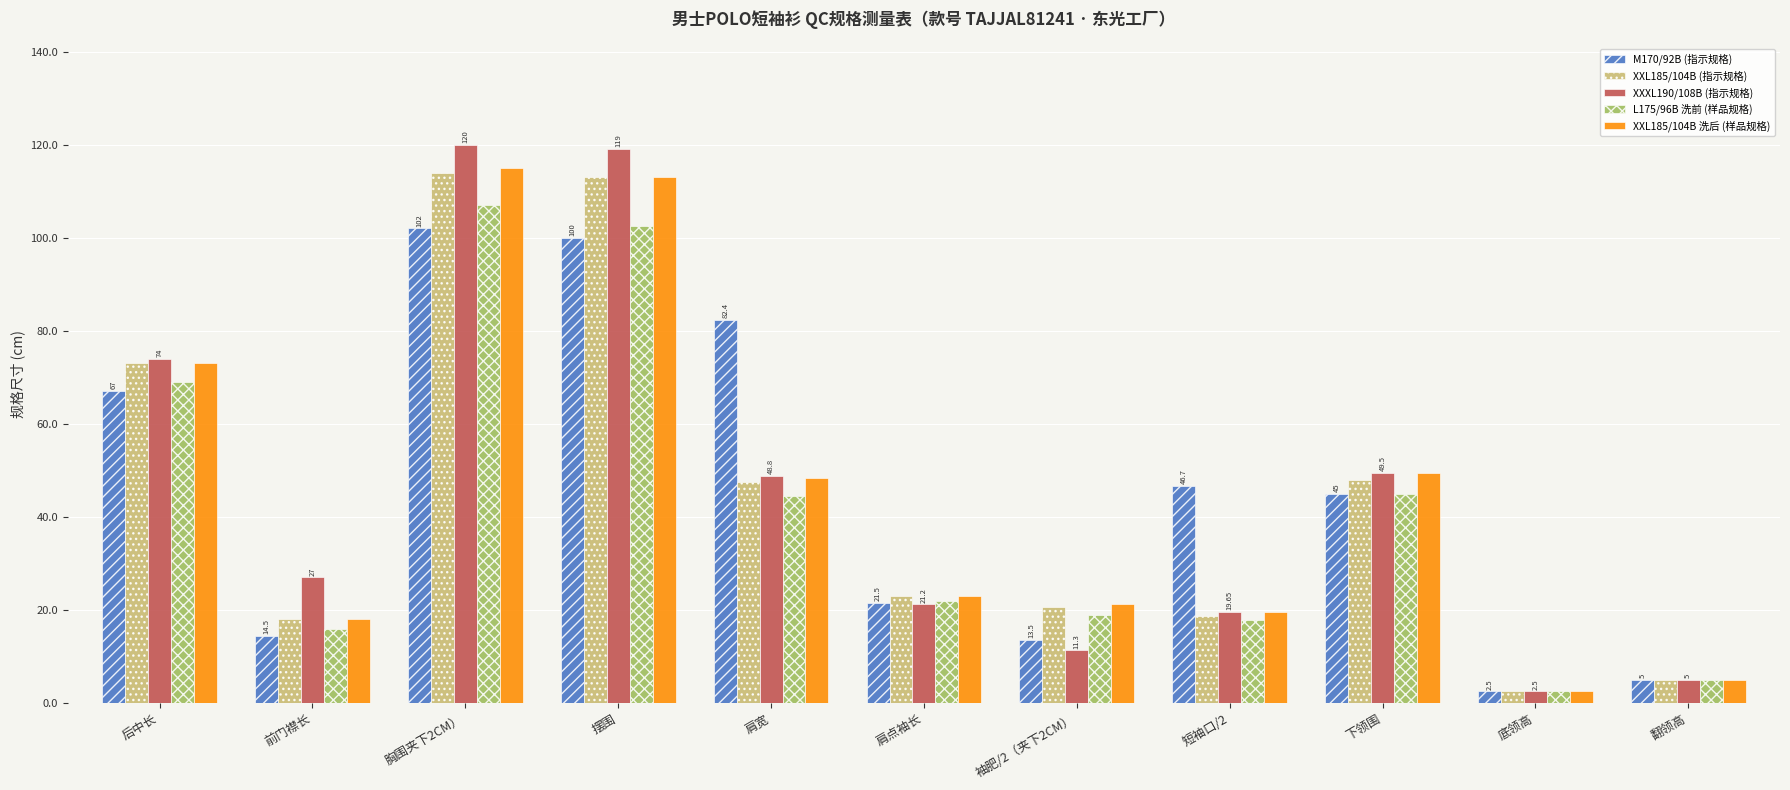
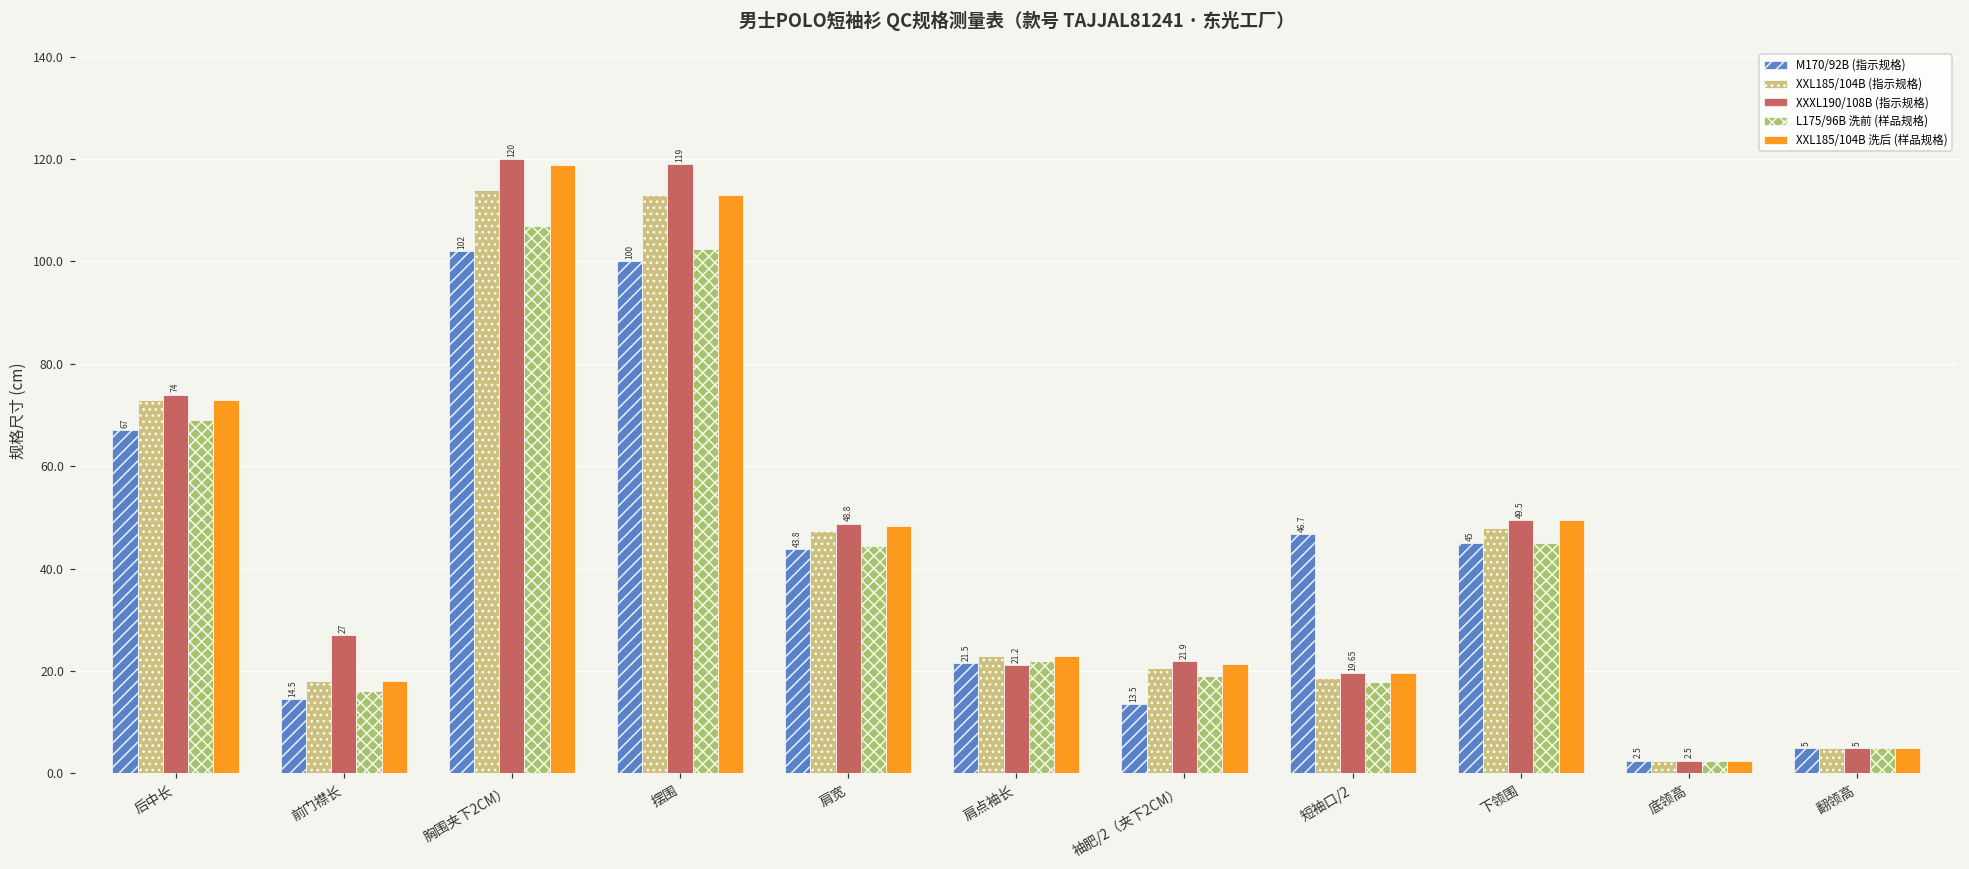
XXL185/104B 洗后 (样品规格), 胸围夹下2CM）: 115 -> 119
M170/92B (指示规格), 肩宽: 82.4 -> 43.8
XXXL190/108B (指示规格), 袖肥/2（夹下2CM）: 11.3 -> 21.9
